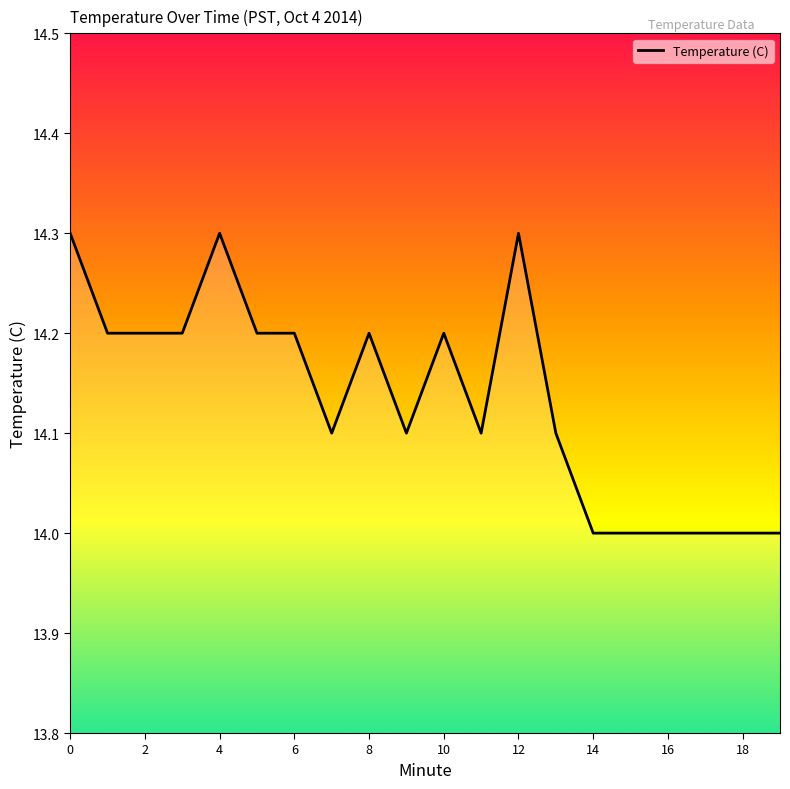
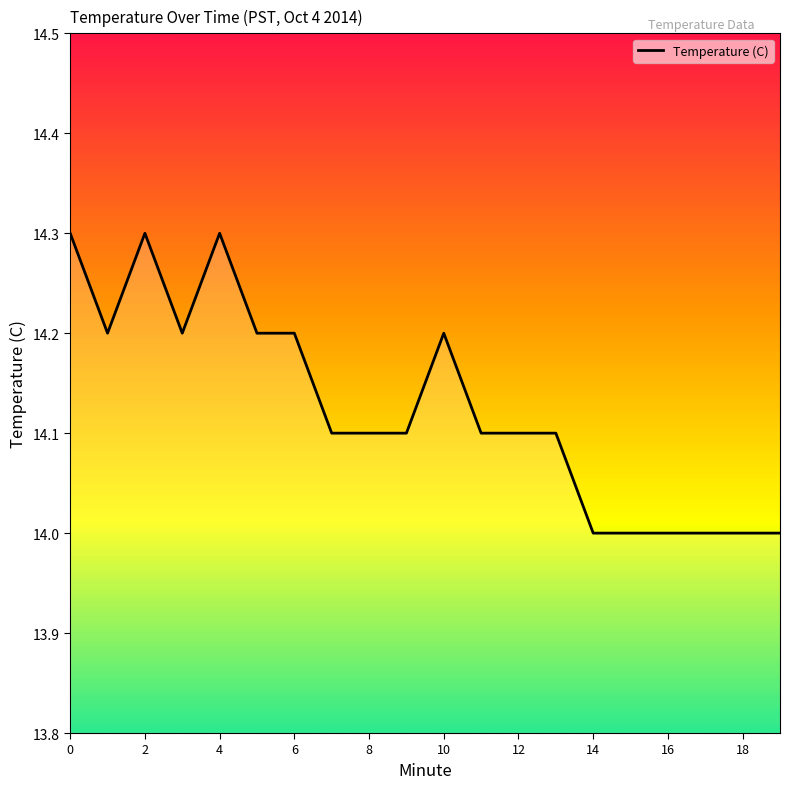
2: 14.2 -> 14.3
8: 14.2 -> 14.1
12: 14.3 -> 14.1
